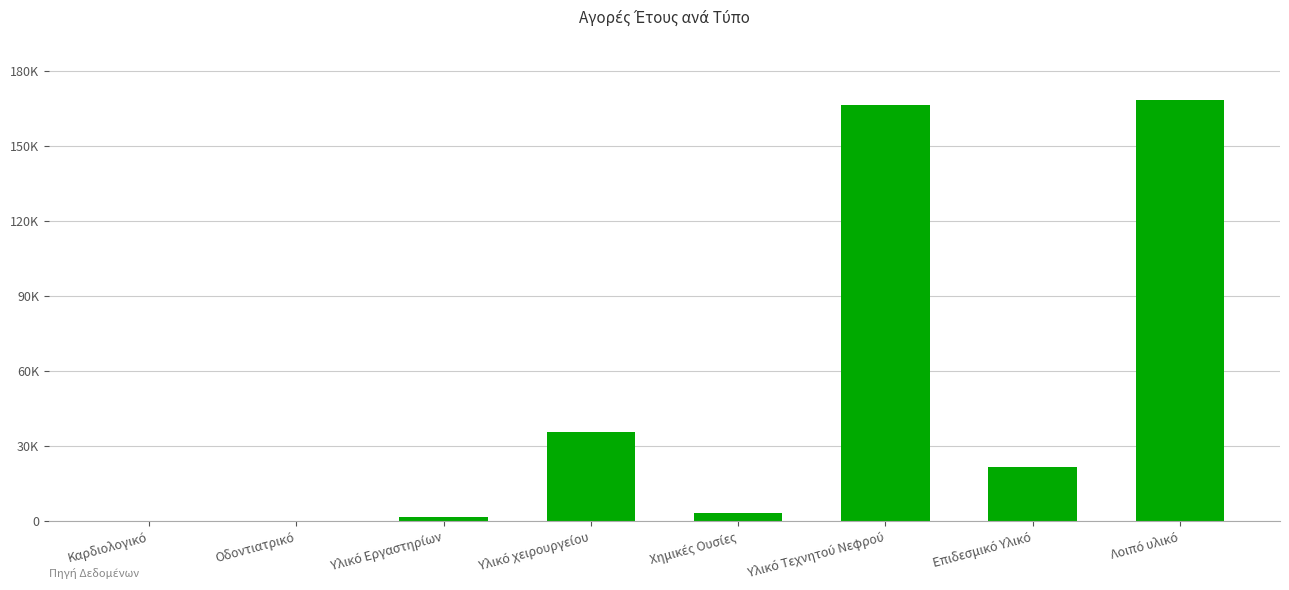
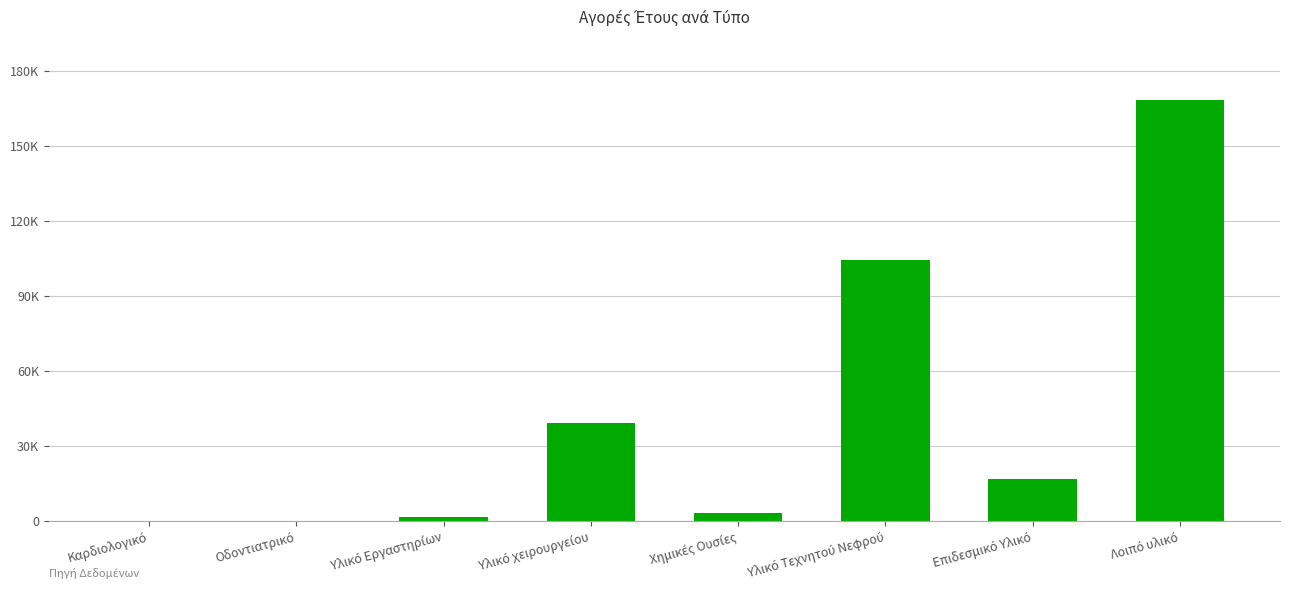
Υλικό χειρουργείου: 36000 -> 39000
Υλικό Τεχνητού Νεφρού: 166000 -> 105000
Επιδεσμικό Υλικό: 22000 -> 17000
